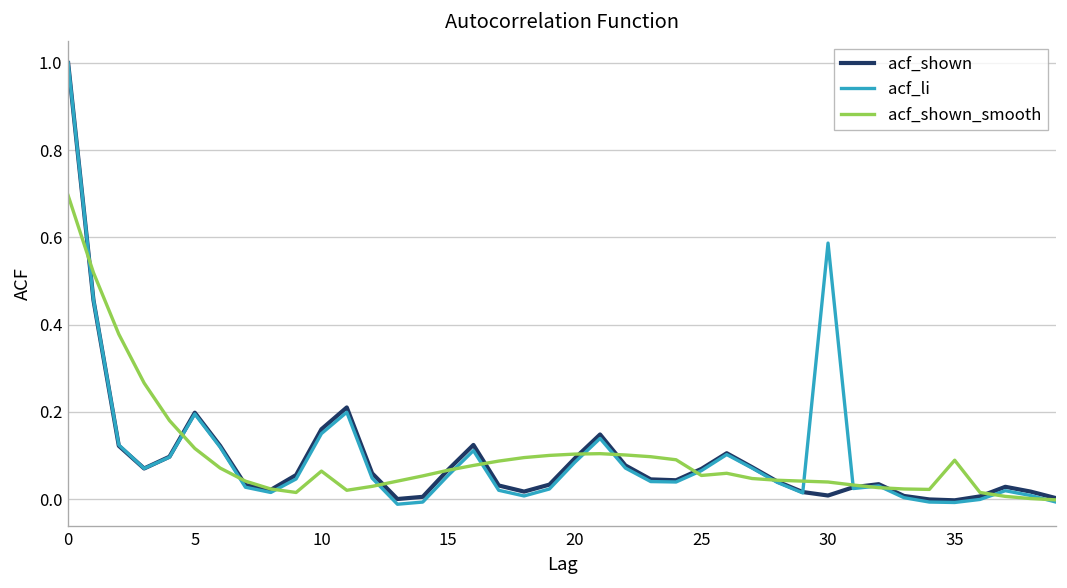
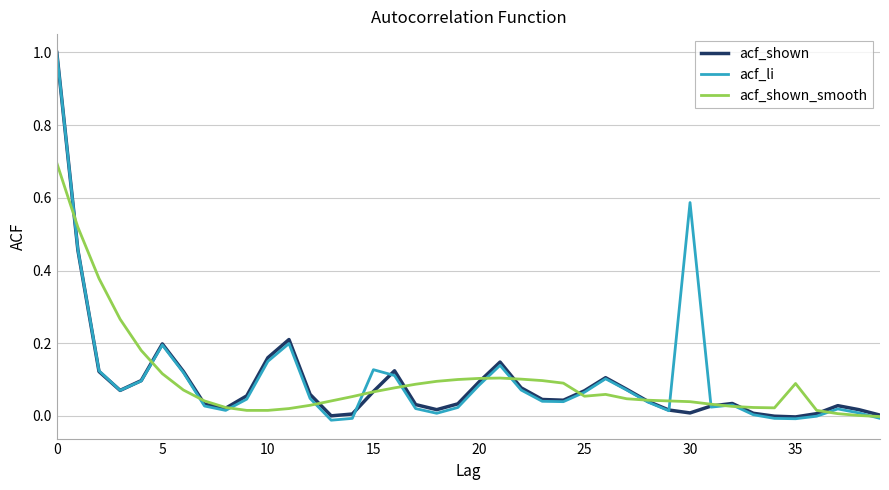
acf_shown_smooth, 10: 0.06 -> 0.02
acf_li, 15: 0.05 -> 0.13
